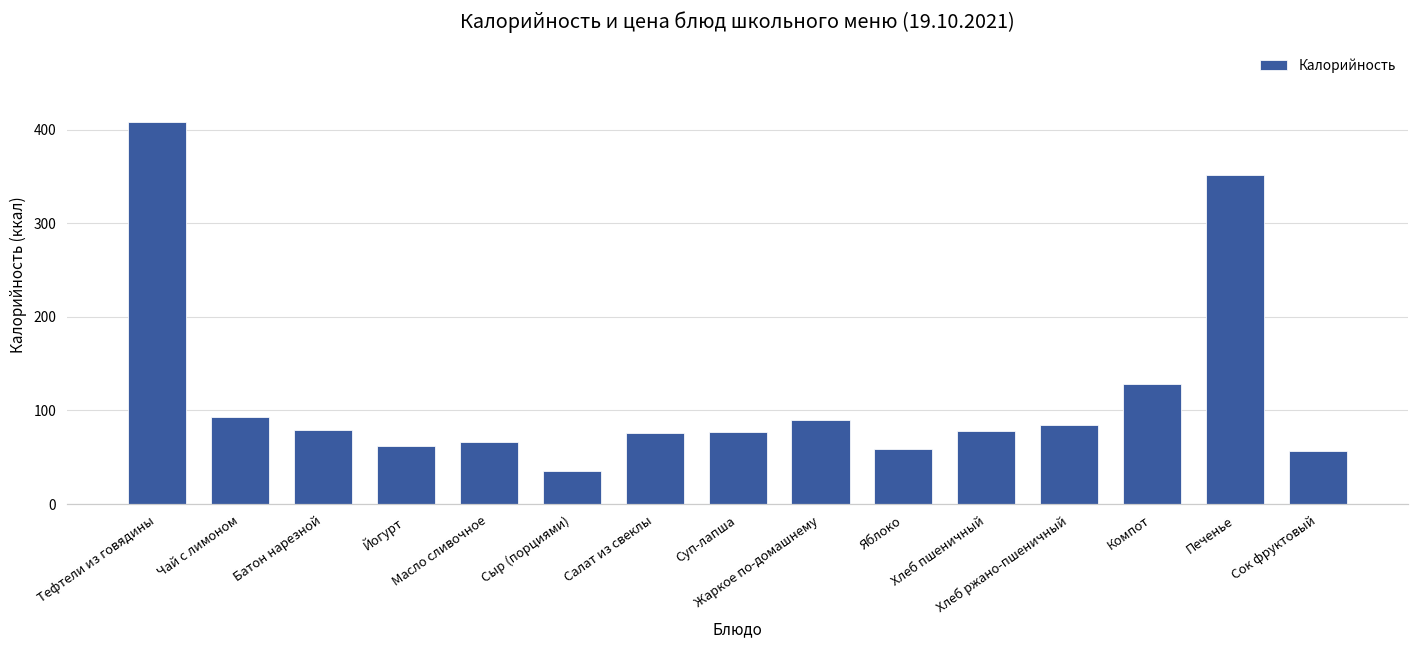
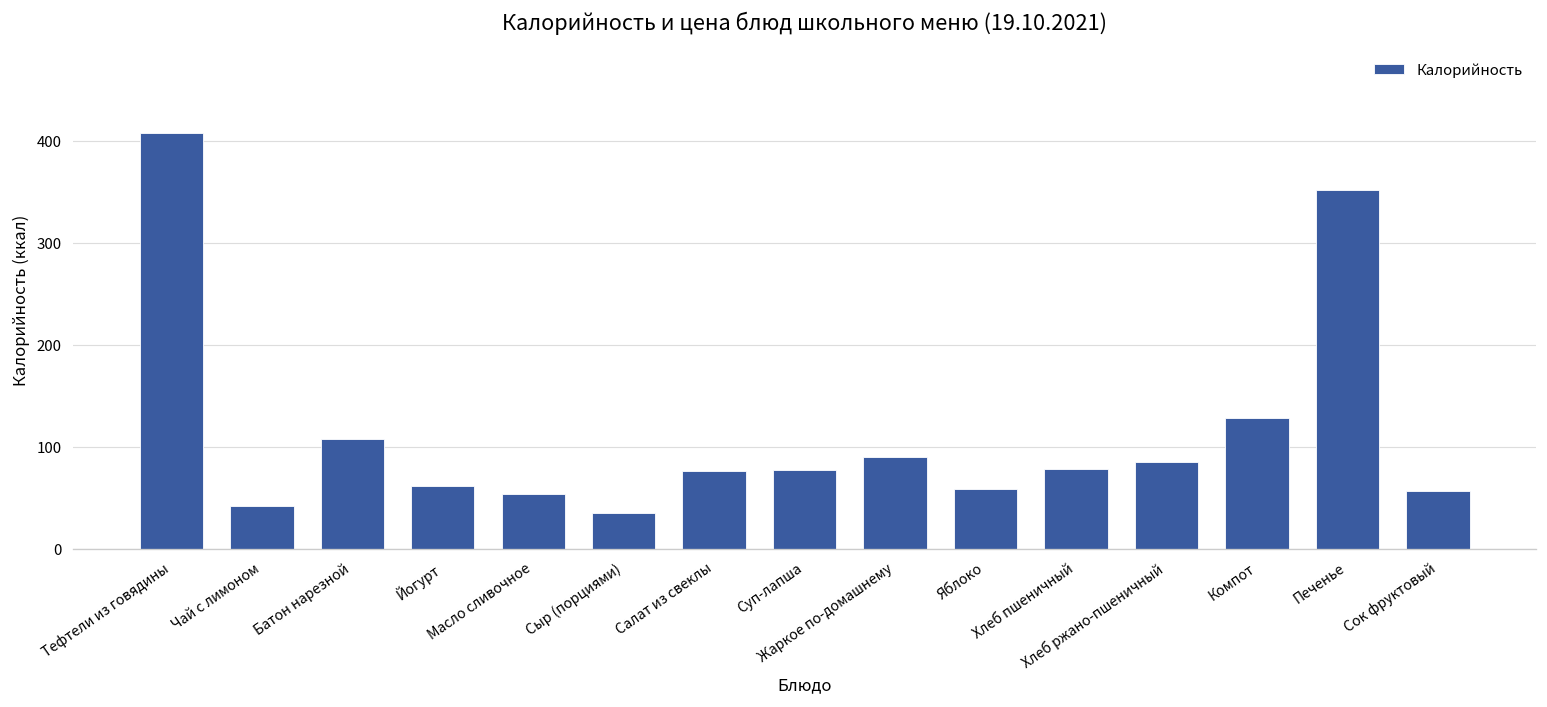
Чай с лимоном: 90 -> 40
Батон нарезной: 80 -> 110
Масло сливочное: 70 -> 50
